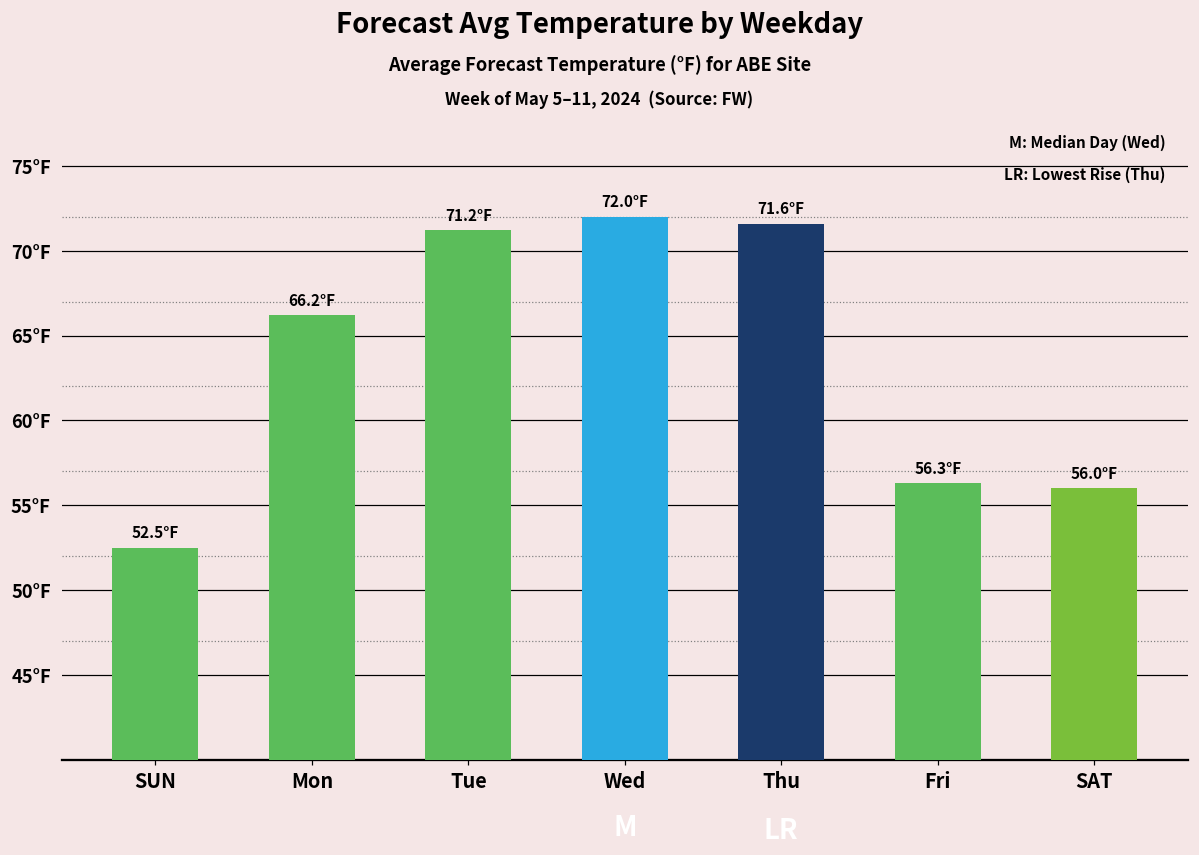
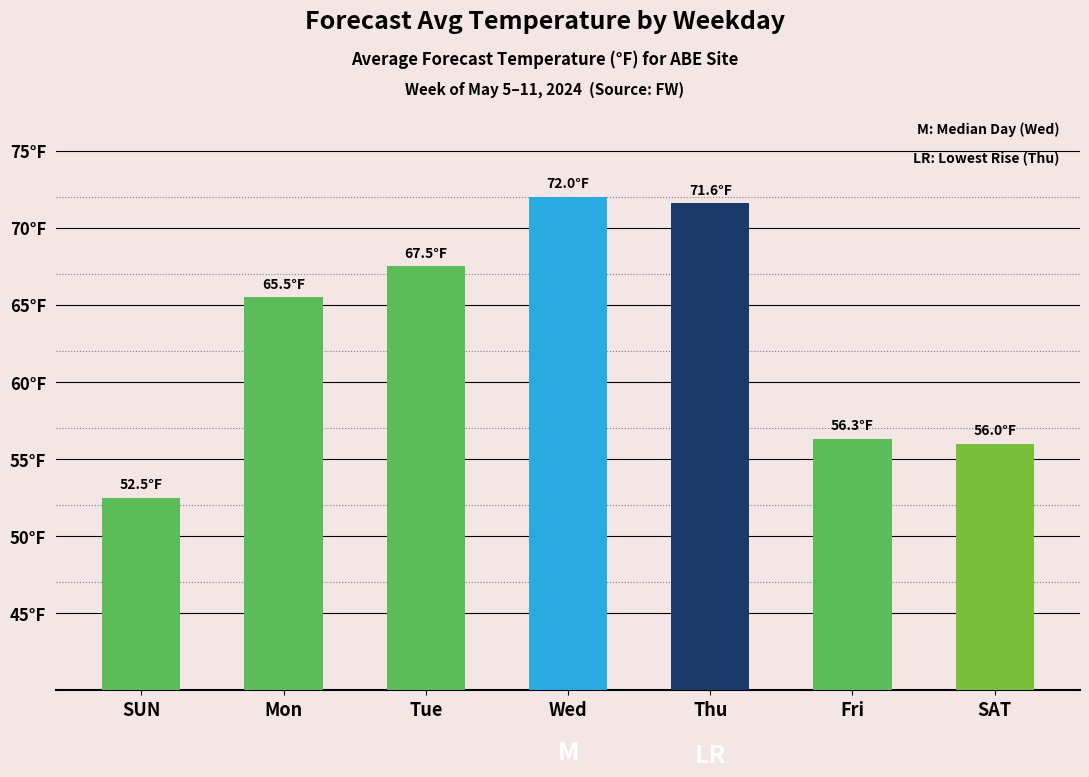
Mon: 66.2°F -> 65.5°F
Tue: 71.2°F -> 67.5°F
